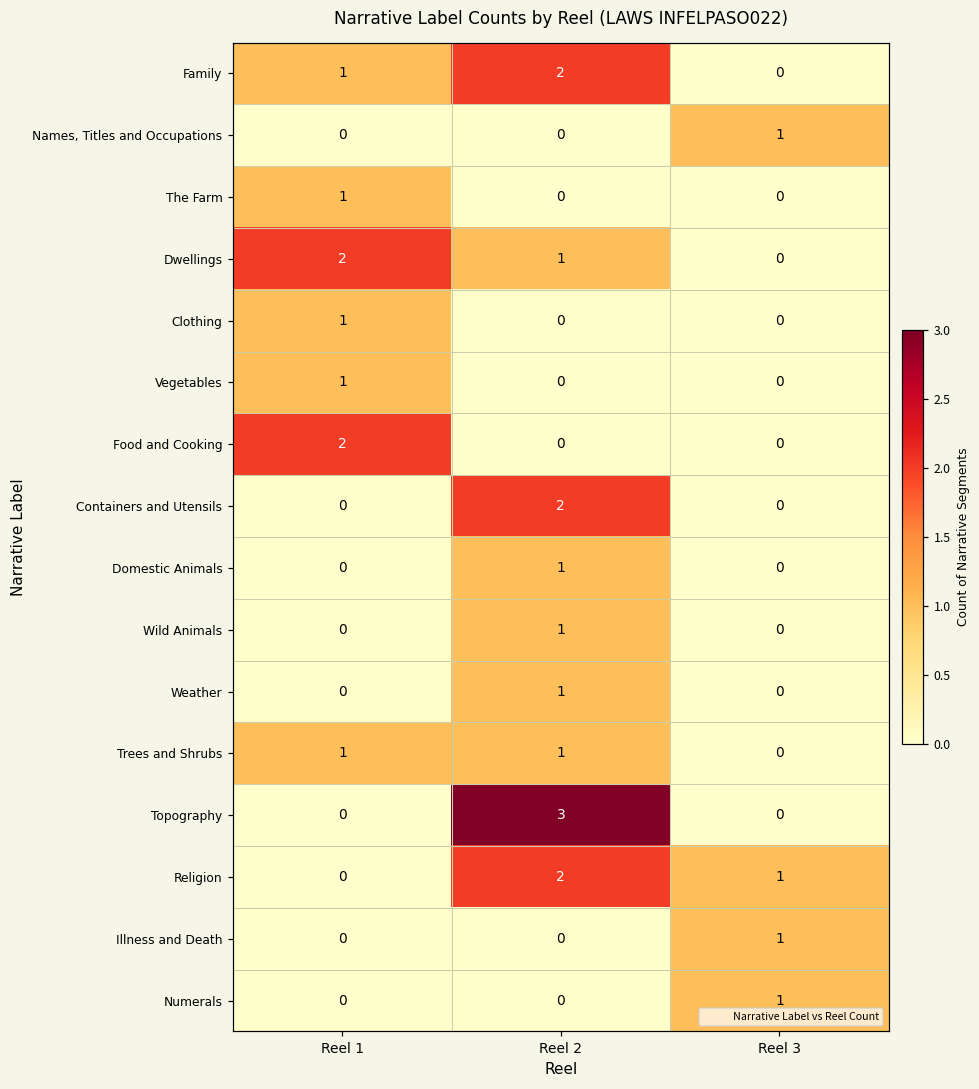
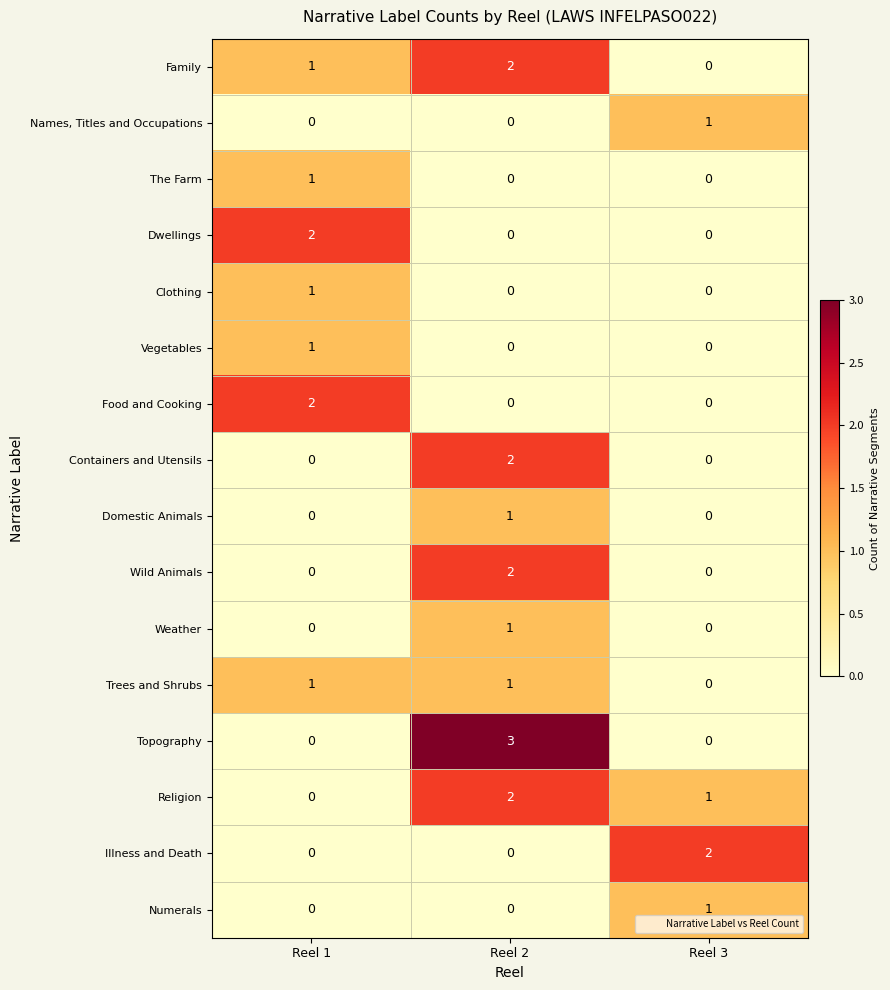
Dwellings, Reel 2: 1 -> 0
Wild Animals, Reel 2: 1 -> 2
Illness and Death, Reel 3: 1 -> 2
